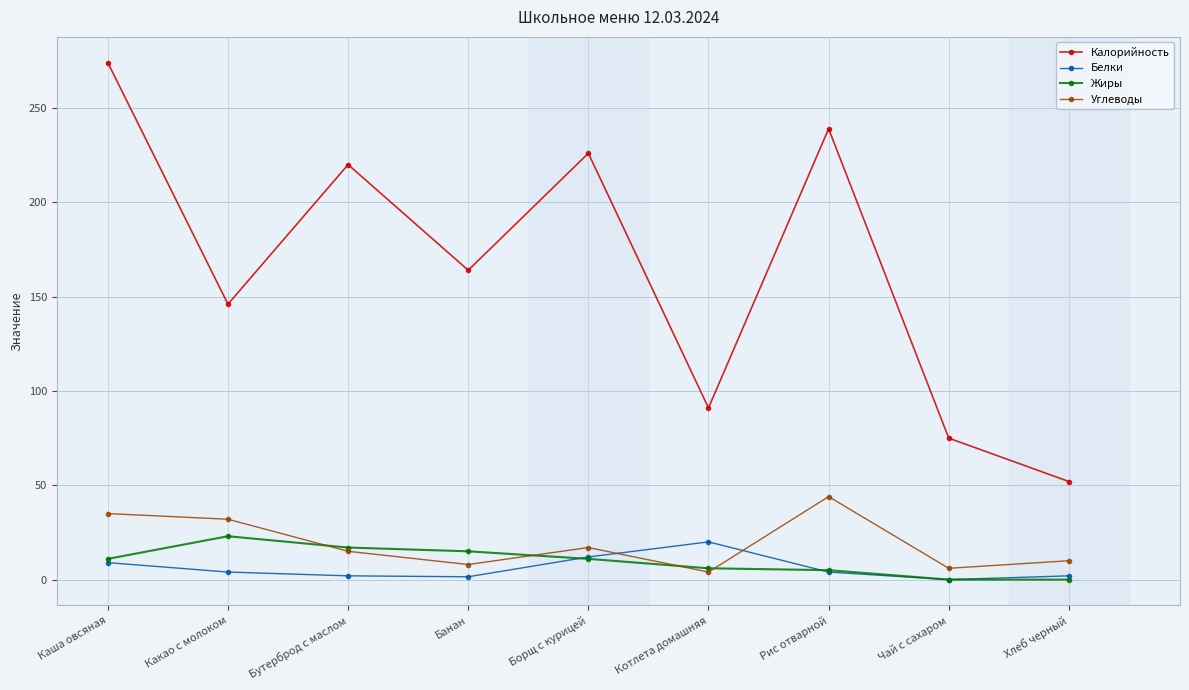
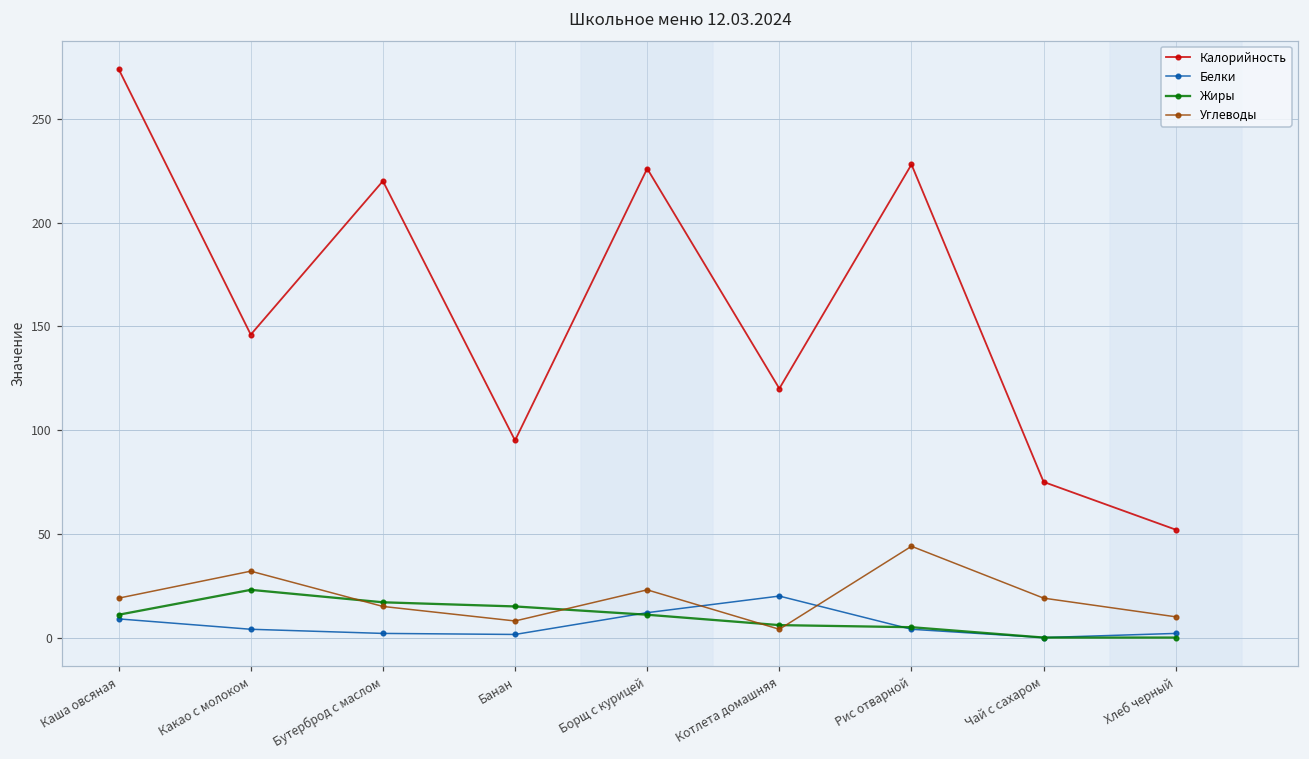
Углеводы, Каша овсяная: 35 -> 19
Калорийность, Банан: 164 -> 95
Углеводы, Борщ с курицей: 17 -> 23
Калорийность, Котлета домашняя: 91 -> 120
Калорийность, Рис отварной: 239 -> 228
Углеводы, Чай с сахаром: 6 -> 19
